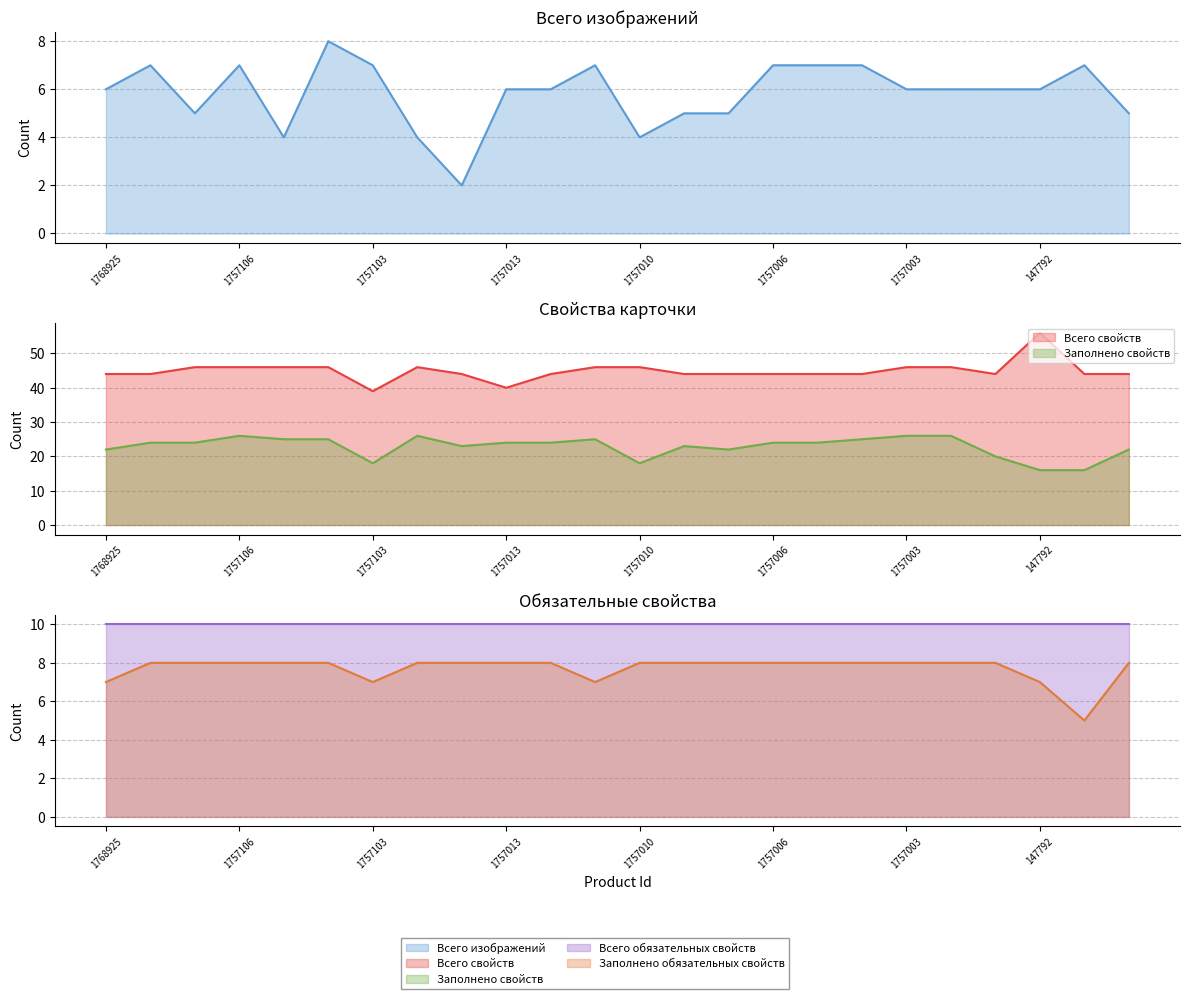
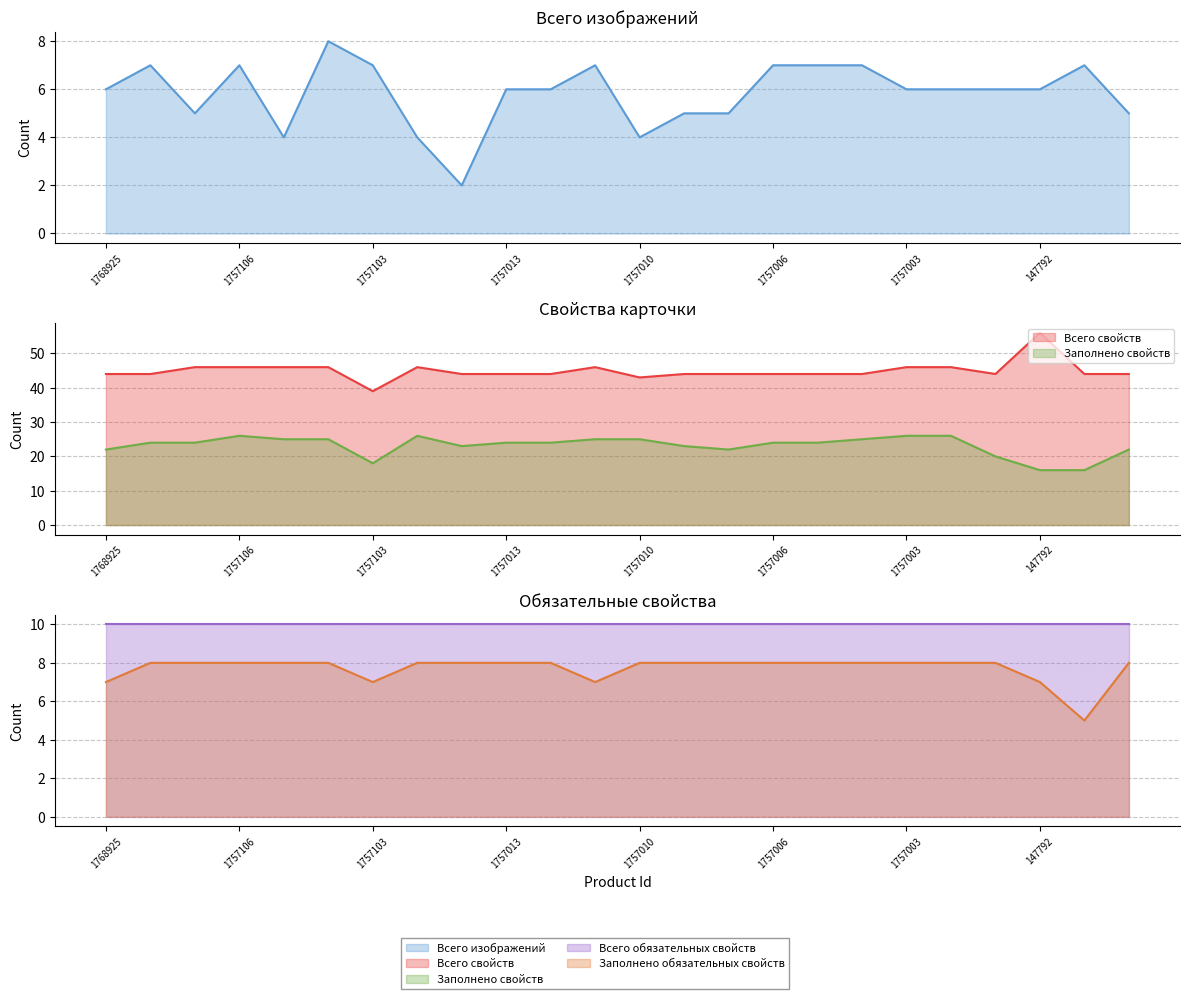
Свойства карточки, Всего свойств, 1757013: 40 -> 44
Свойства карточки, Всего свойств, 1757010: 46 -> 43
Свойства карточки, Заполнено свойств, 1757010: 18 -> 25
